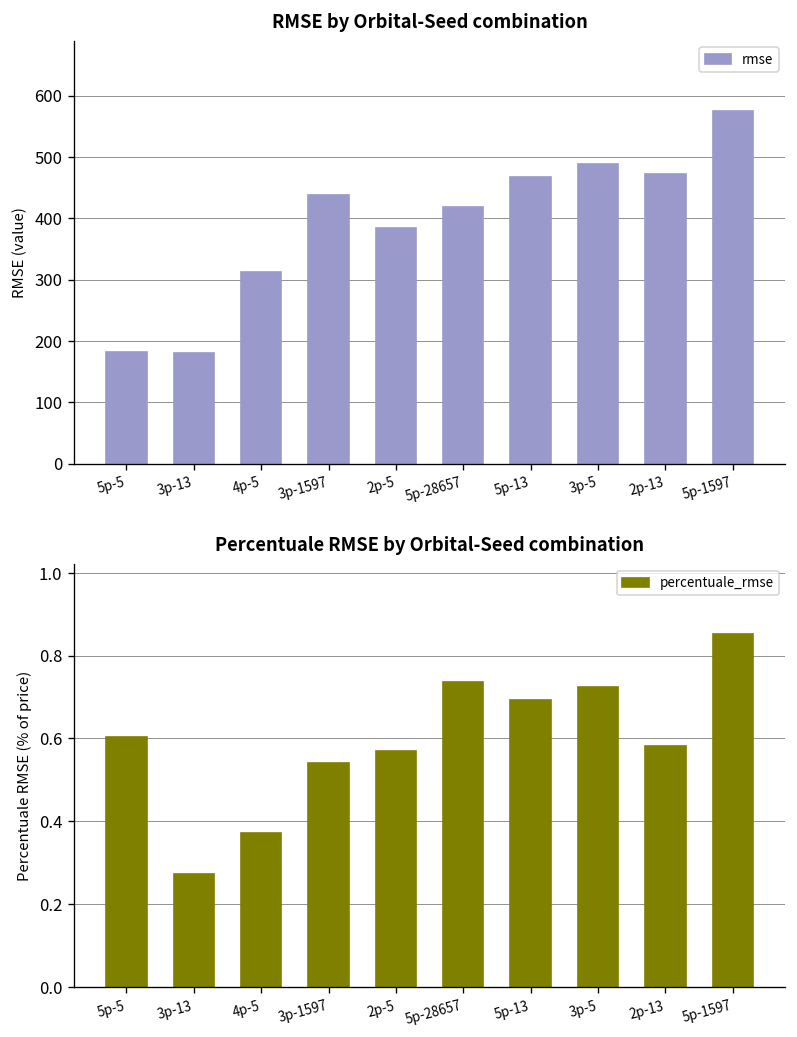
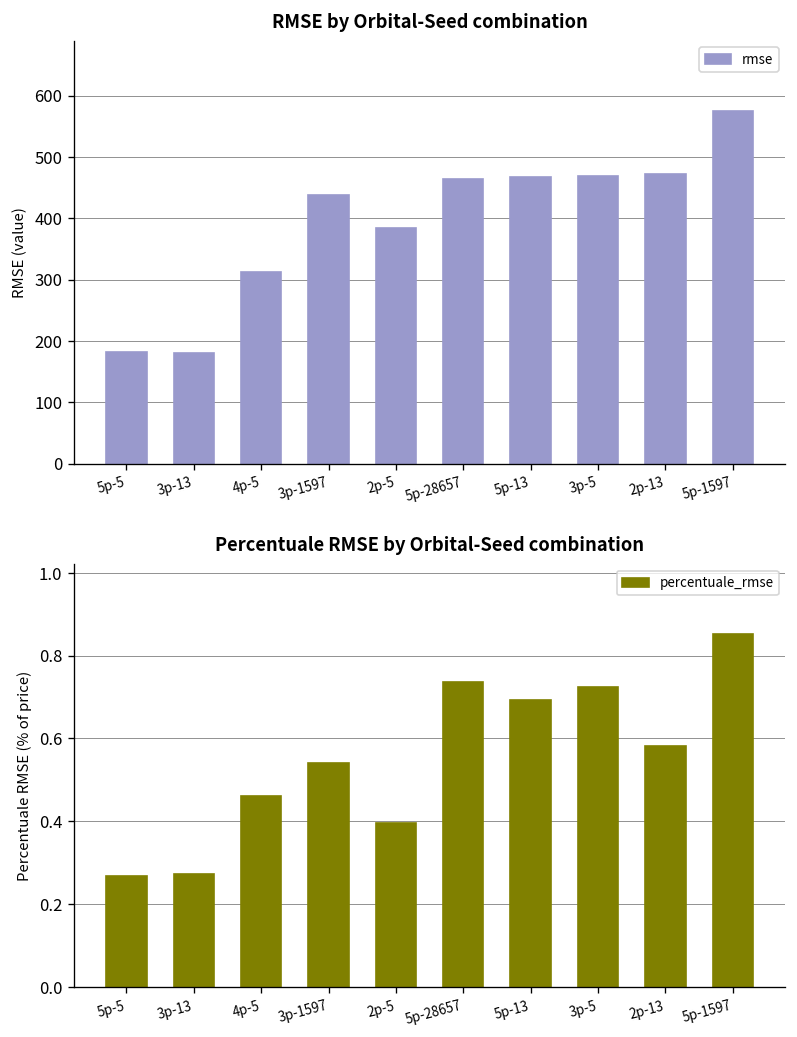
RMSE by Orbital-Seed combination, 5p-28657: 420 -> 460
RMSE by Orbital-Seed combination, 3p-5: 490 -> 470
Percentuale RMSE by Orbital-Seed combination, 5p-5: 0.60 -> 0.27
Percentuale RMSE by Orbital-Seed combination, 4p-5: 0.37 -> 0.46
Percentuale RMSE by Orbital-Seed combination, 2p-5: 0.57 -> 0.39
